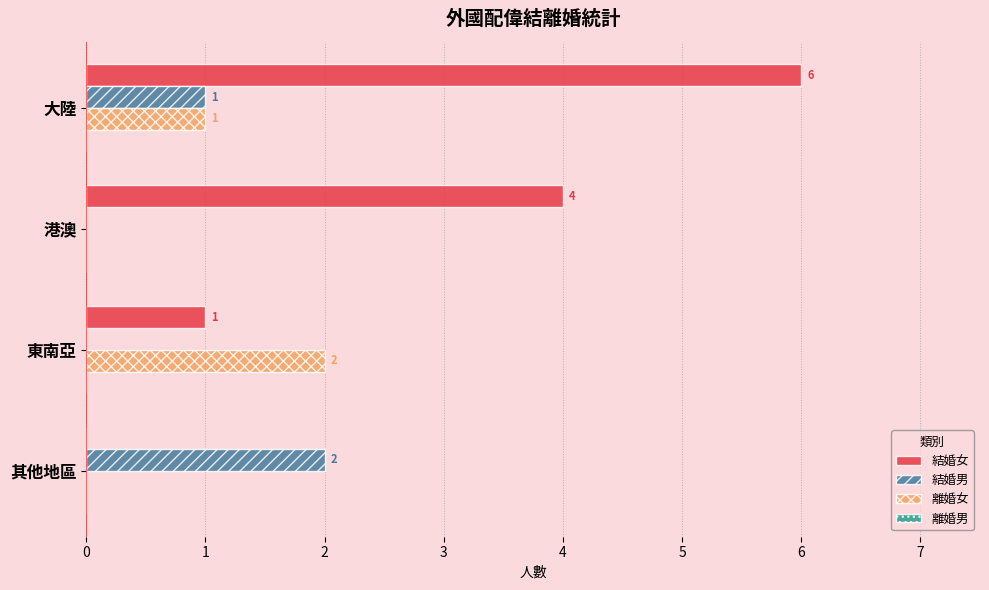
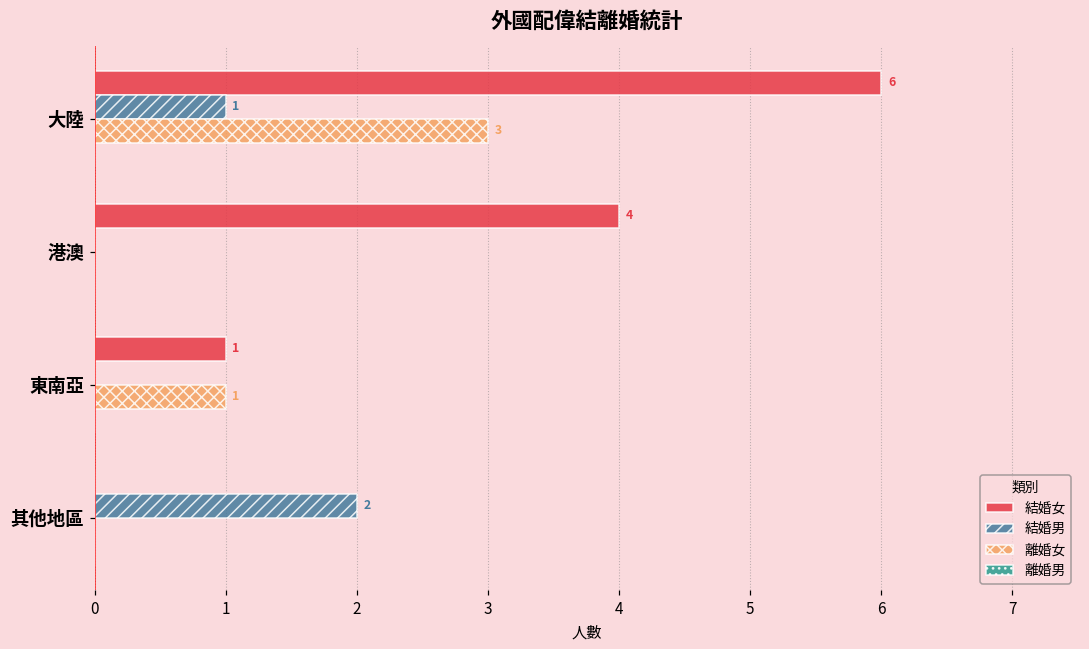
離婚女, 大陸: 1 -> 3
離婚女, 東南亞: 2 -> 1
